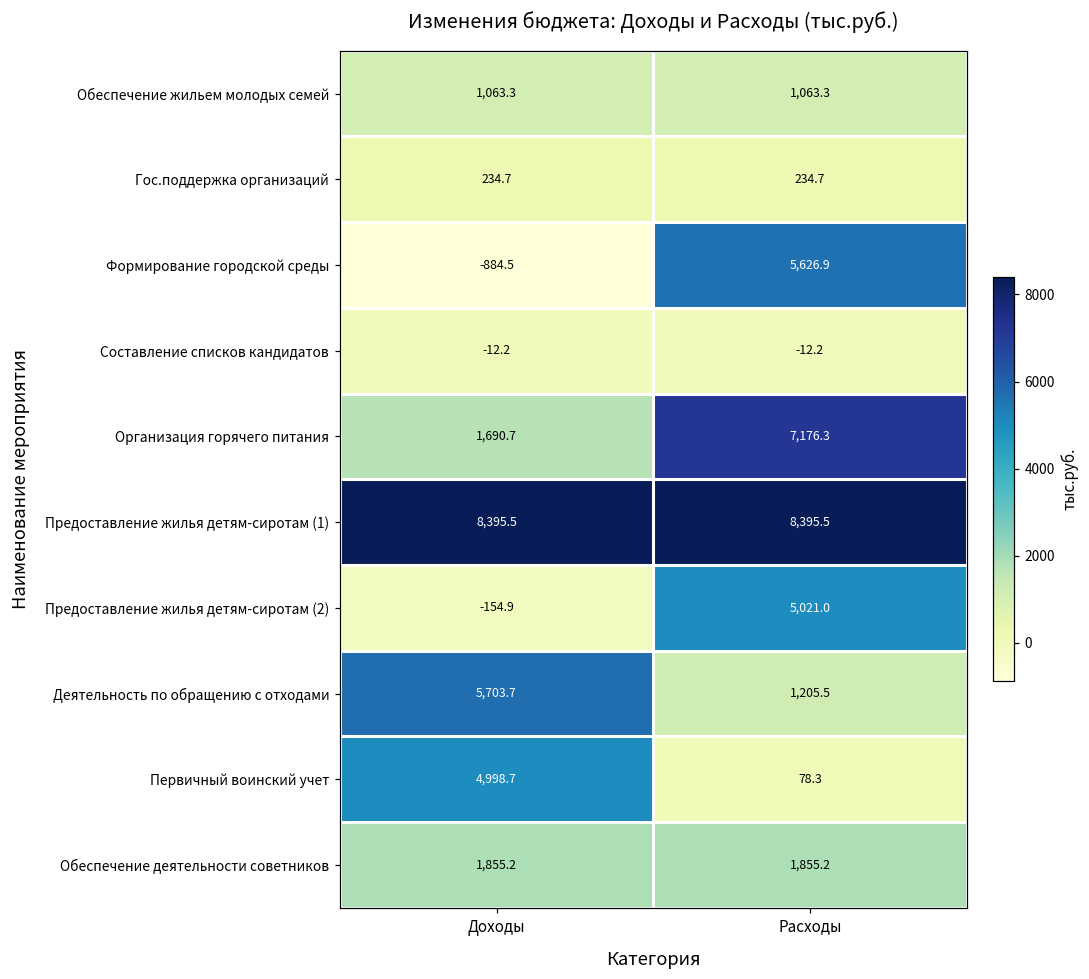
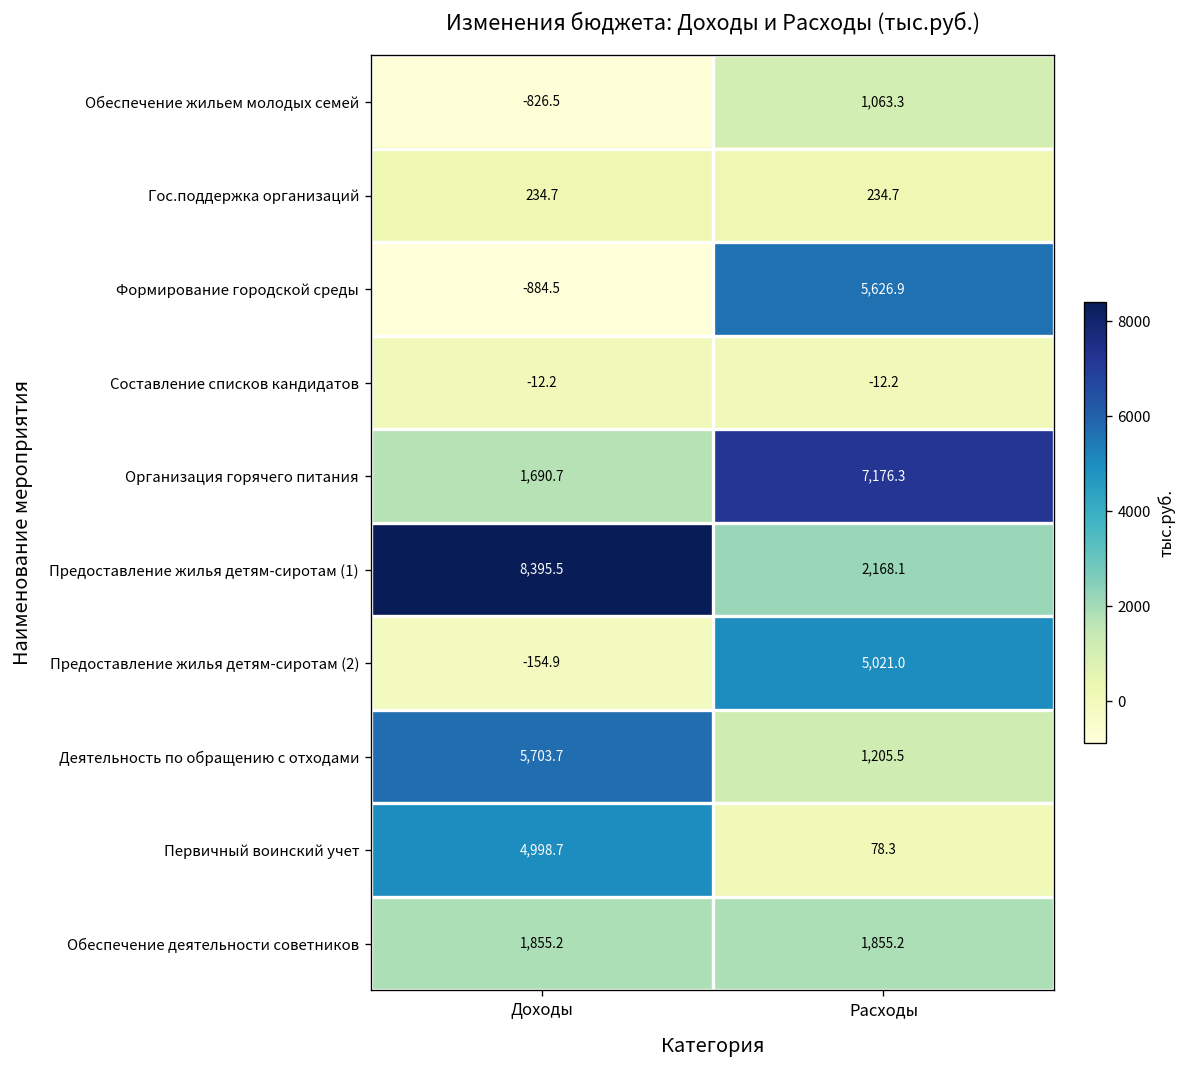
Обеспечение жильем молодых семей, Доходы: 1,063.3 -> -826.5
Предоставление жилья детям-сиротам (1), Расходы: 8,395.5 -> 2,168.1
